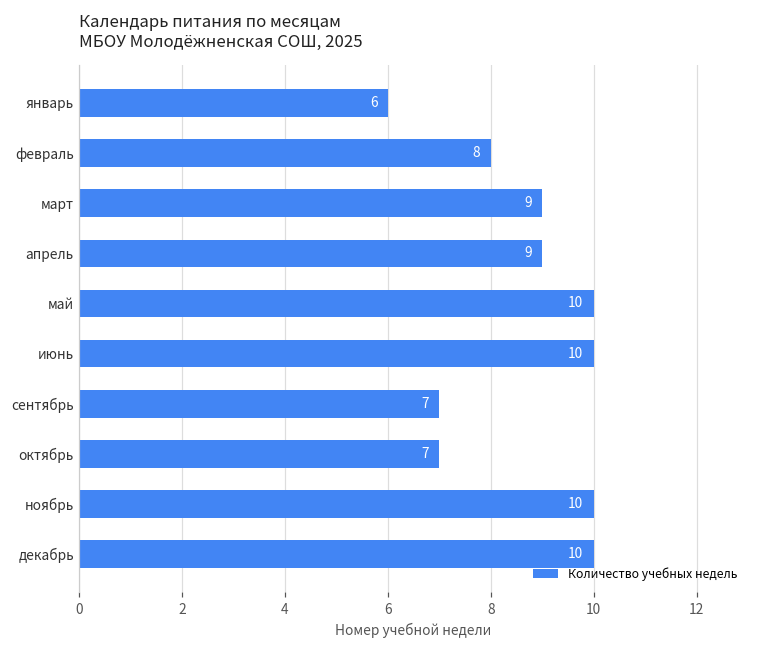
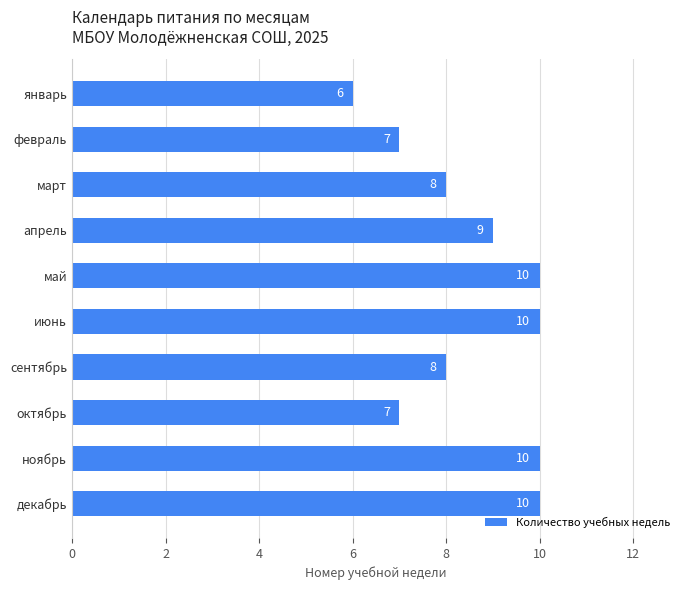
февраль: 8 -> 7
март: 9 -> 8
сентябрь: 7 -> 8
